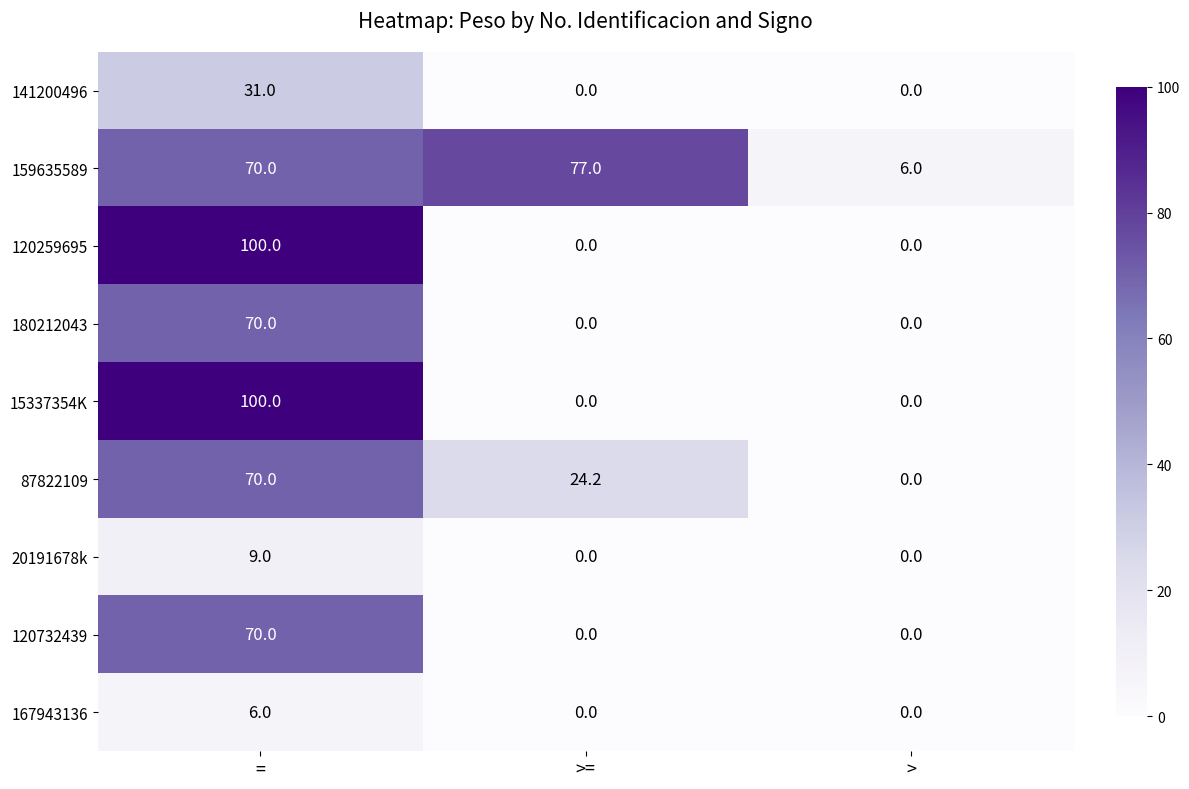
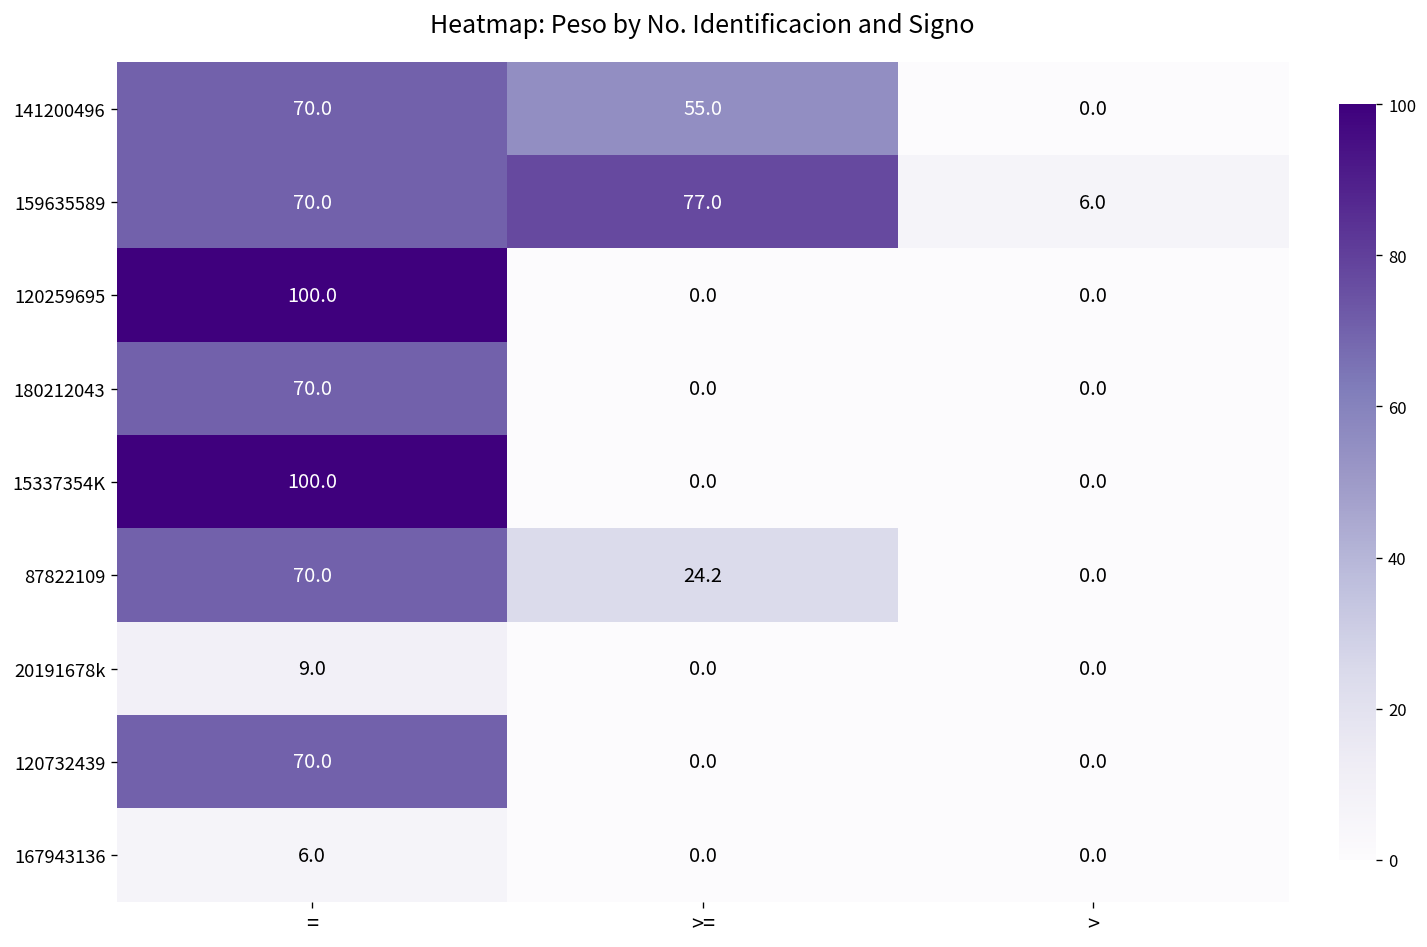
141200496, =: 31.0 -> 70.0
141200496, >=: 0.0 -> 55.0
